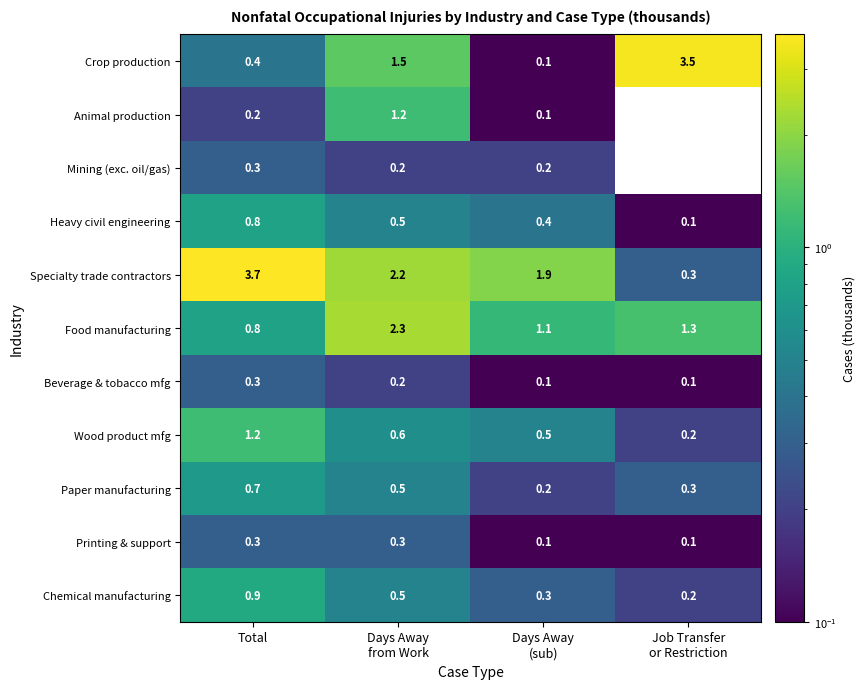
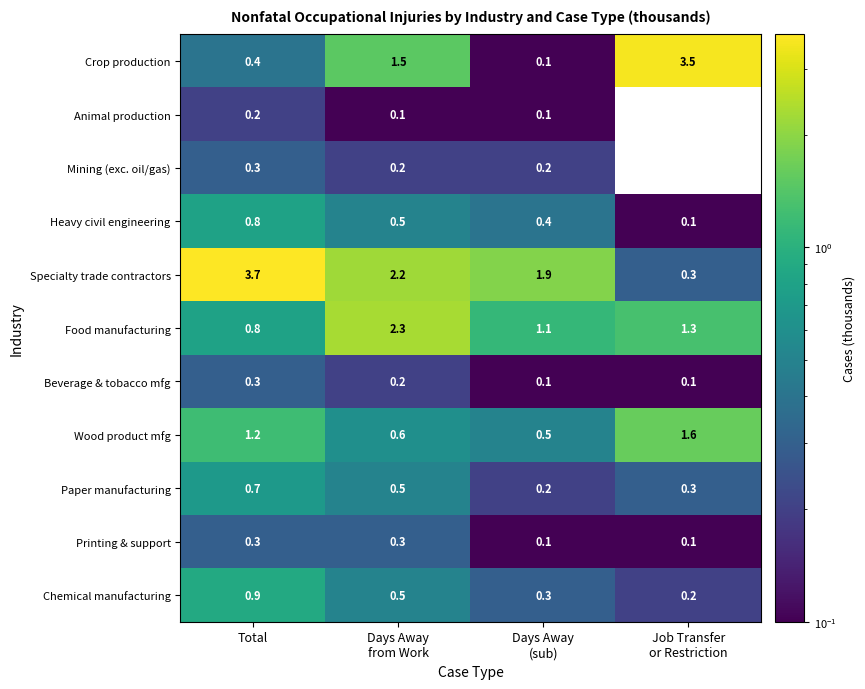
Animal production, Days Away from Work: 1.2 -> 0.1
Wood product mfg, Job Transfer or Restriction: 0.2 -> 1.6
